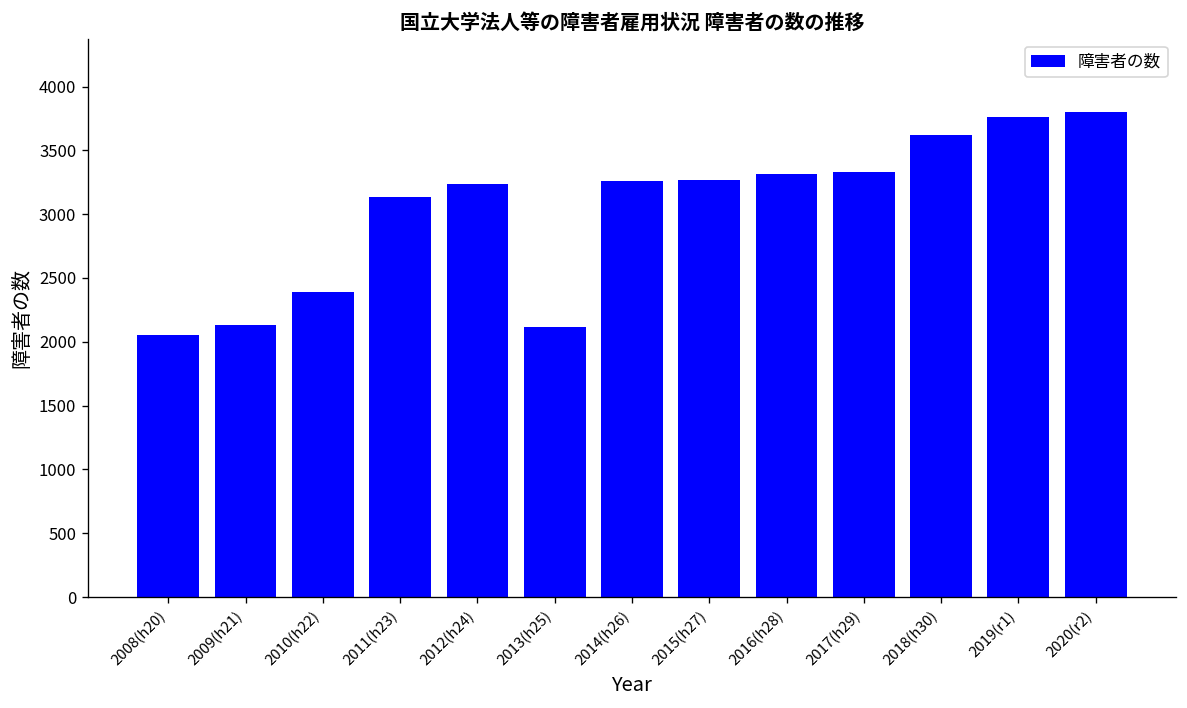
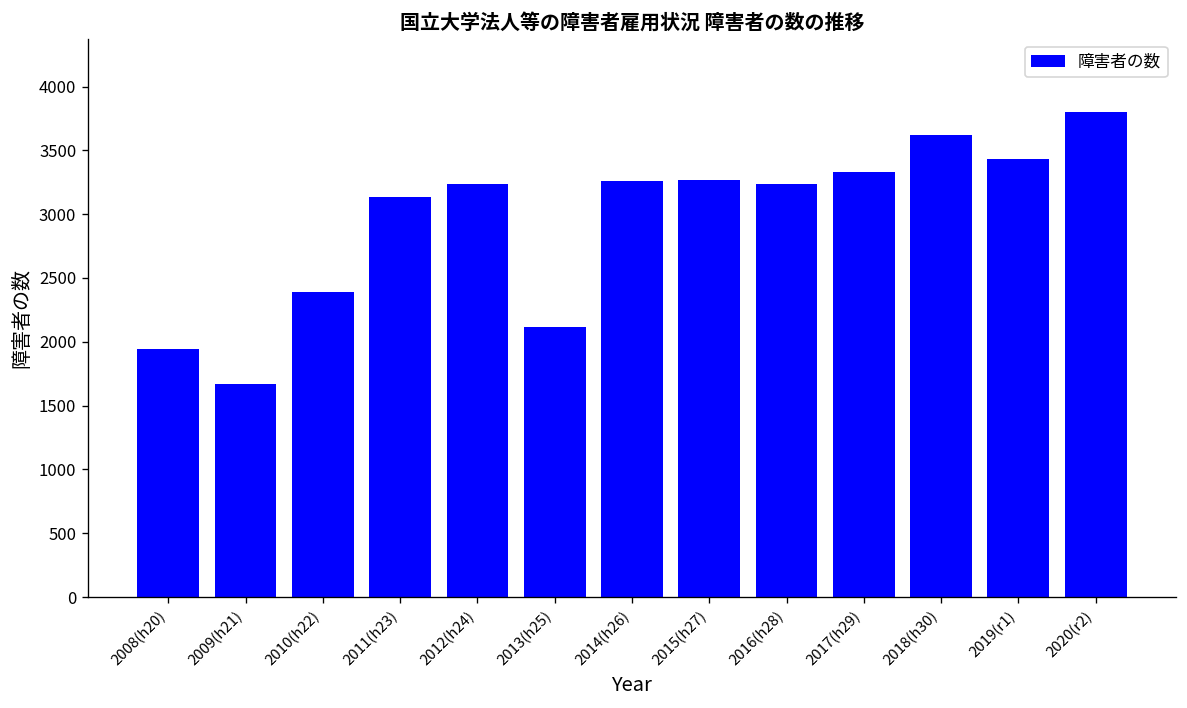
2008(h20): 2060 -> 1950
2009(h21): 2130 -> 1670
2016(h28): 3310 -> 3240
2019(r1): 3760 -> 3440
